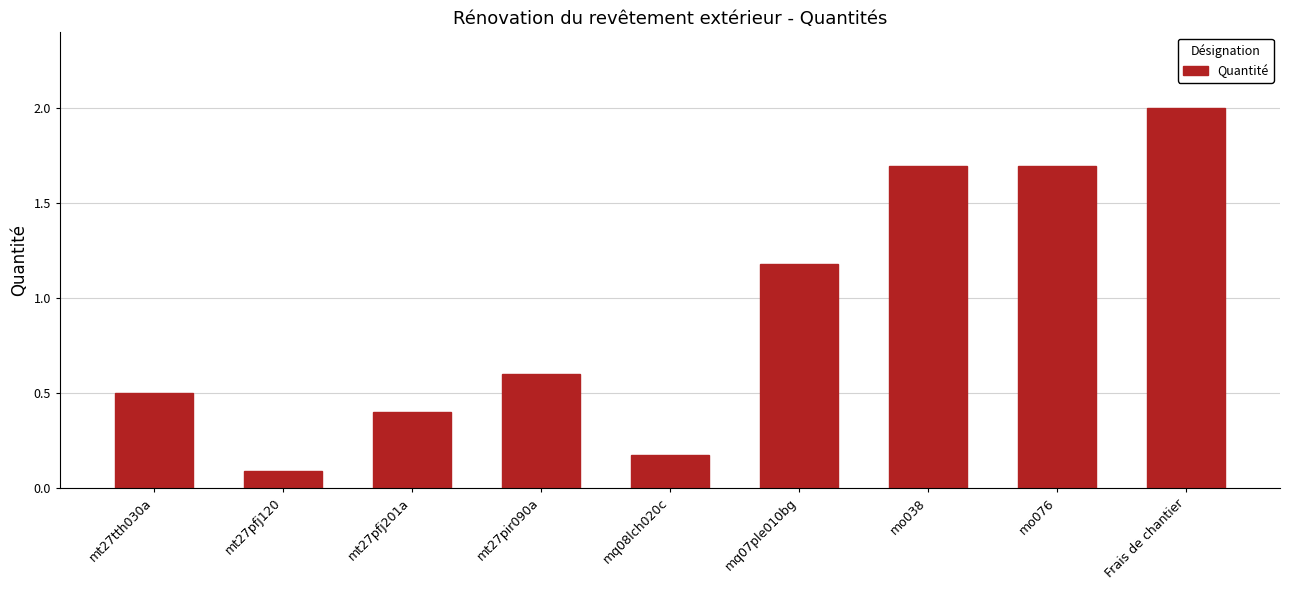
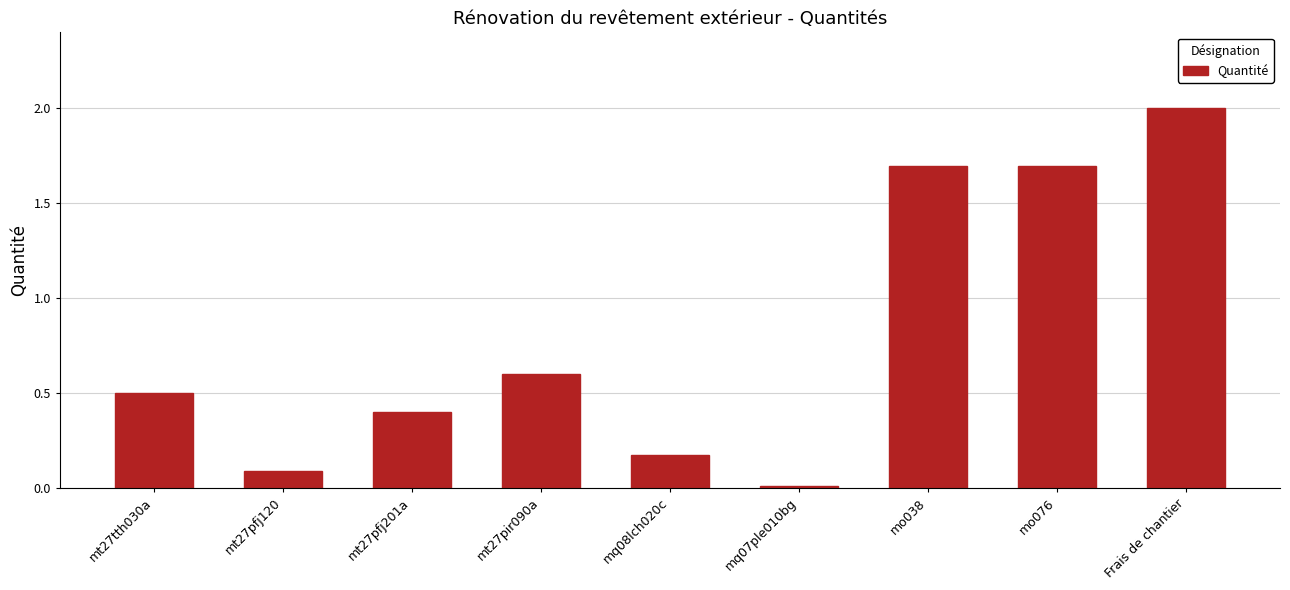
mq07ple010bg: 1.18 -> 0.01
